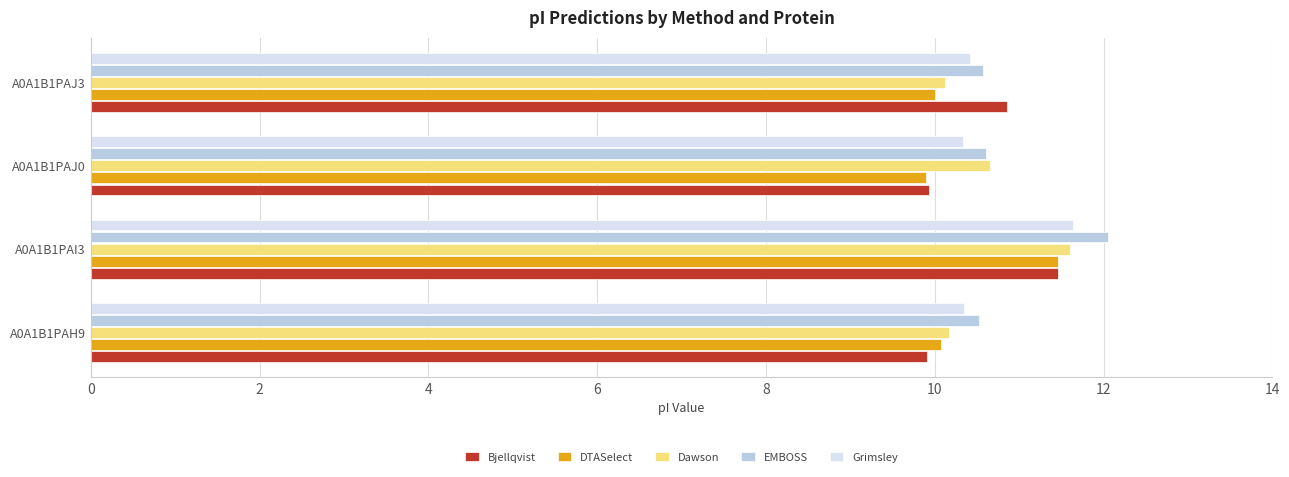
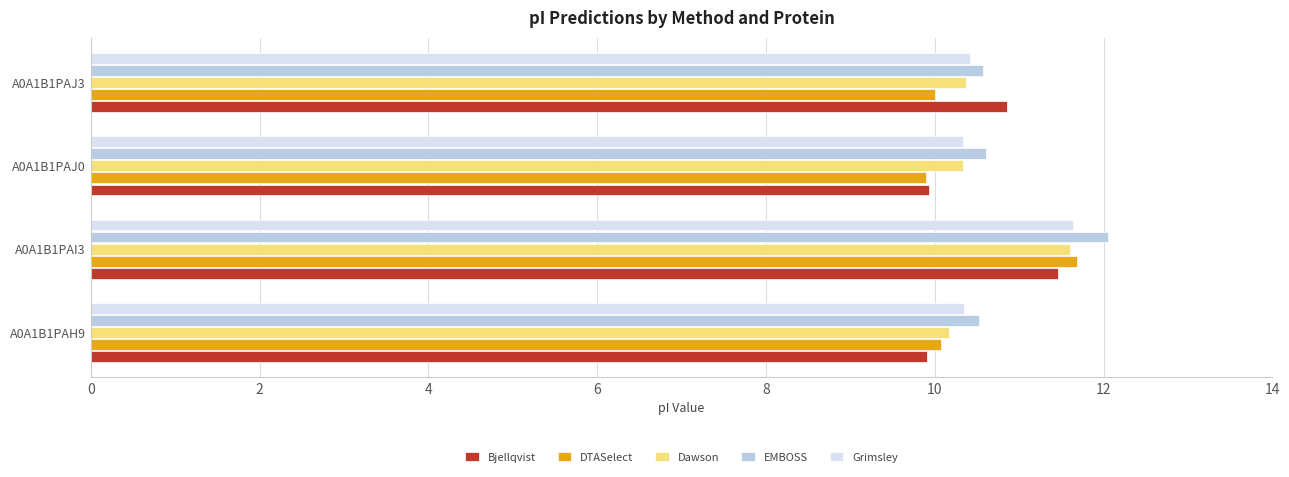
Dawson, A0A1B1PAJ3: 10.1 -> 10.4
Dawson, A0A1B1PAJ0: 10.7 -> 10.3
DTASelect, A0A1B1PAI3: 11.5 -> 11.7
